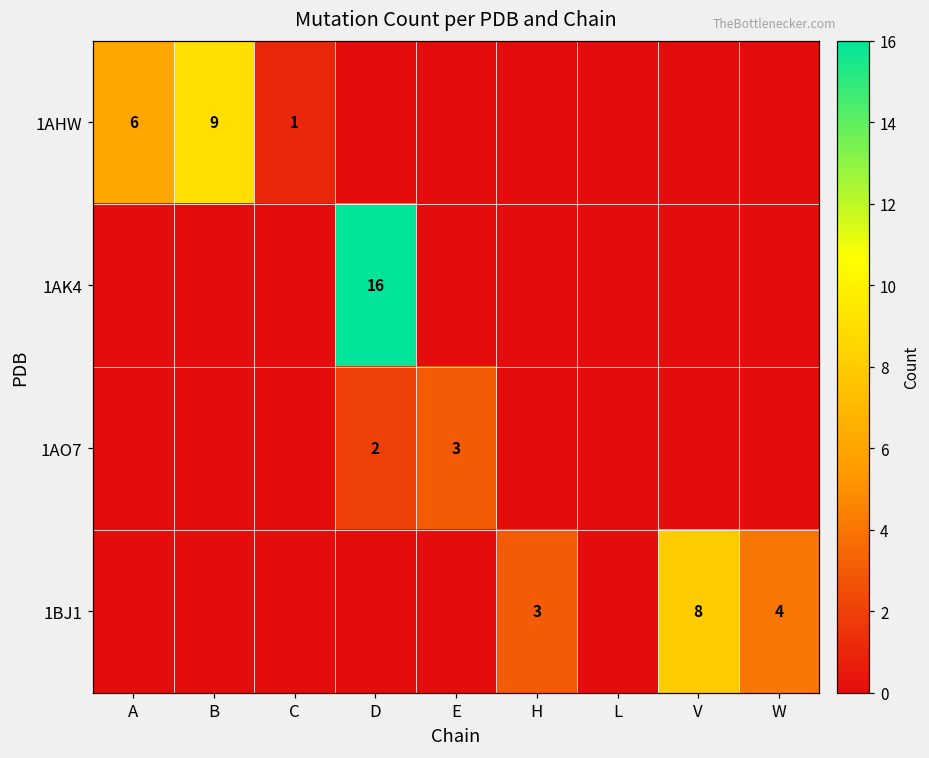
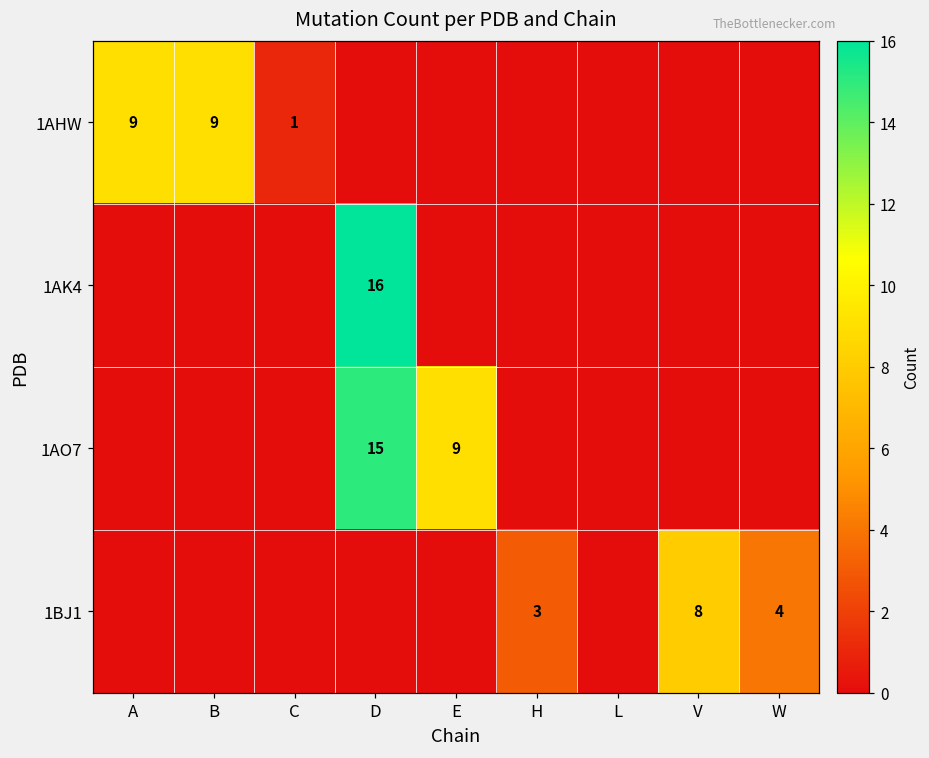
1AHW, A: 6 -> 9
1AO7, D: 2 -> 15
1AO7, E: 3 -> 9
